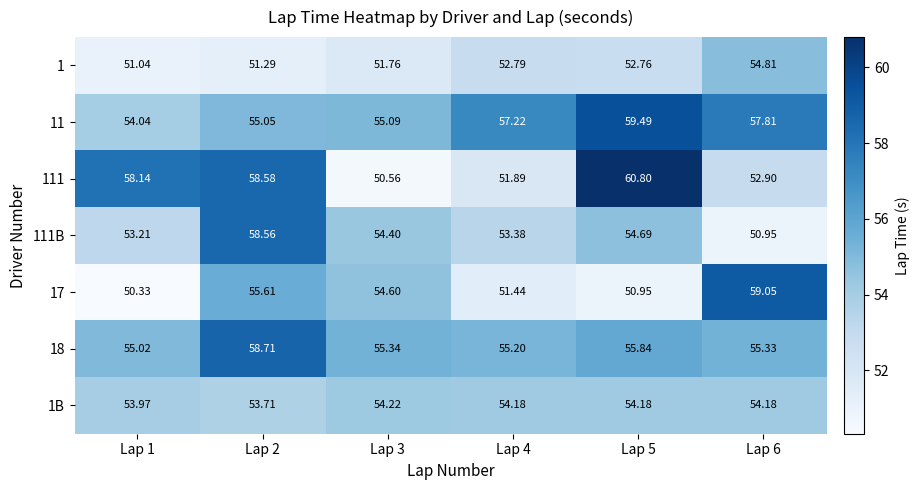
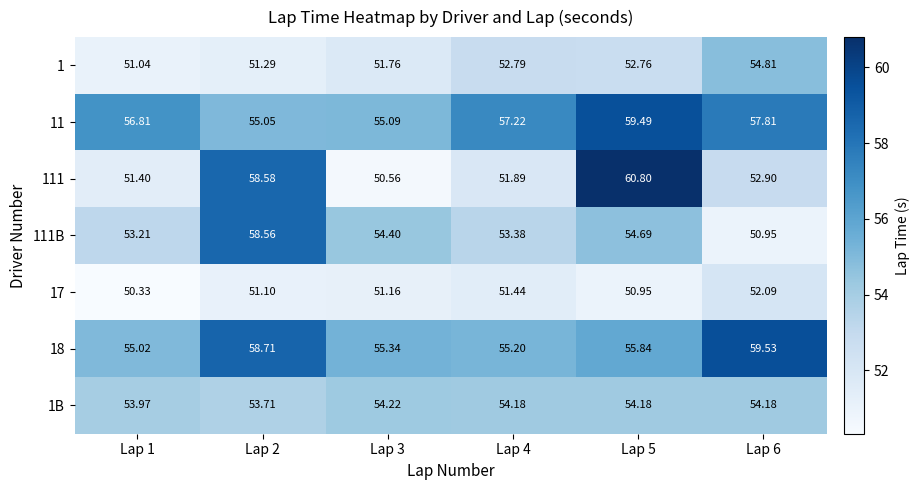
11, Lap 1: 54.04 -> 56.81
111, Lap 1: 58.14 -> 51.40
17, Lap 2: 55.61 -> 51.10
17, Lap 3: 54.60 -> 51.16
17, Lap 6: 59.05 -> 52.09
18, Lap 6: 55.33 -> 59.53
